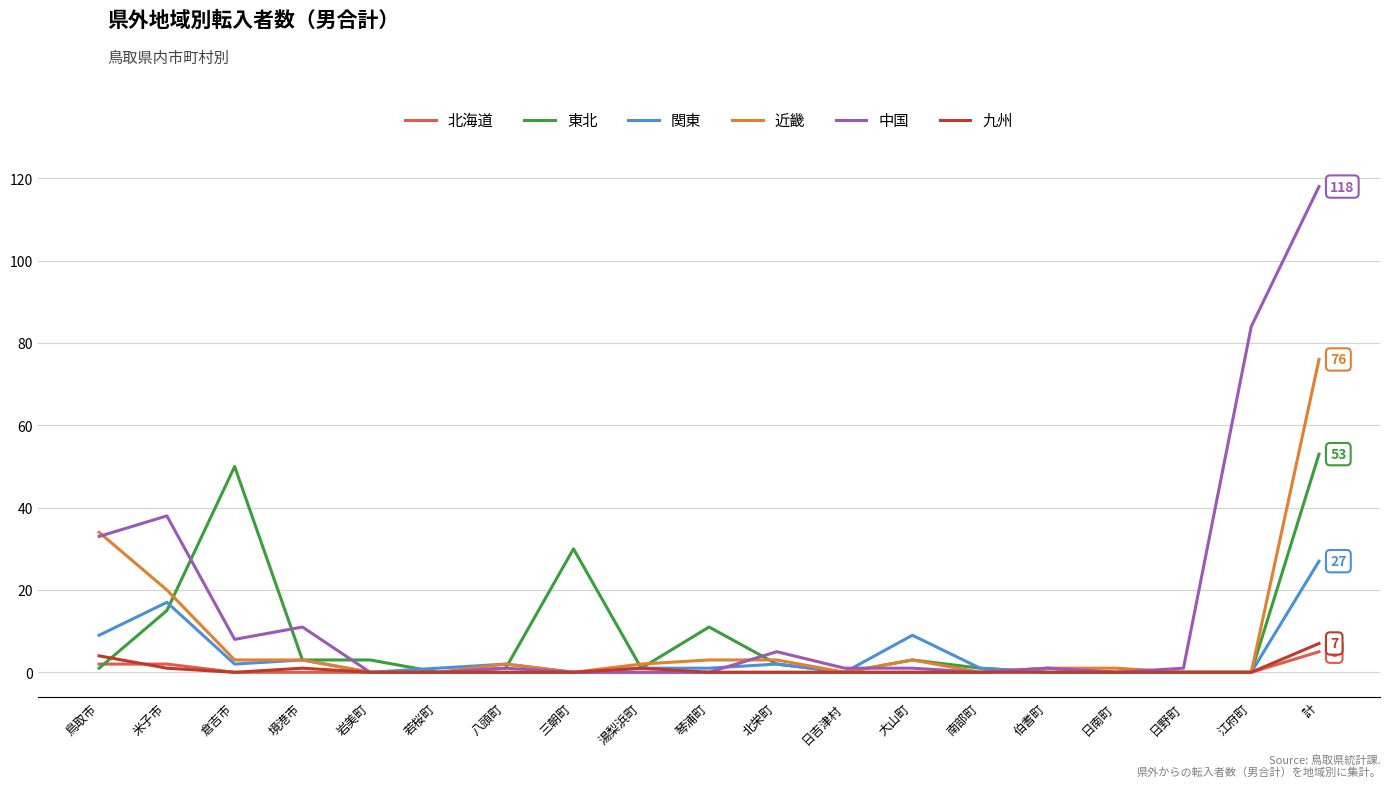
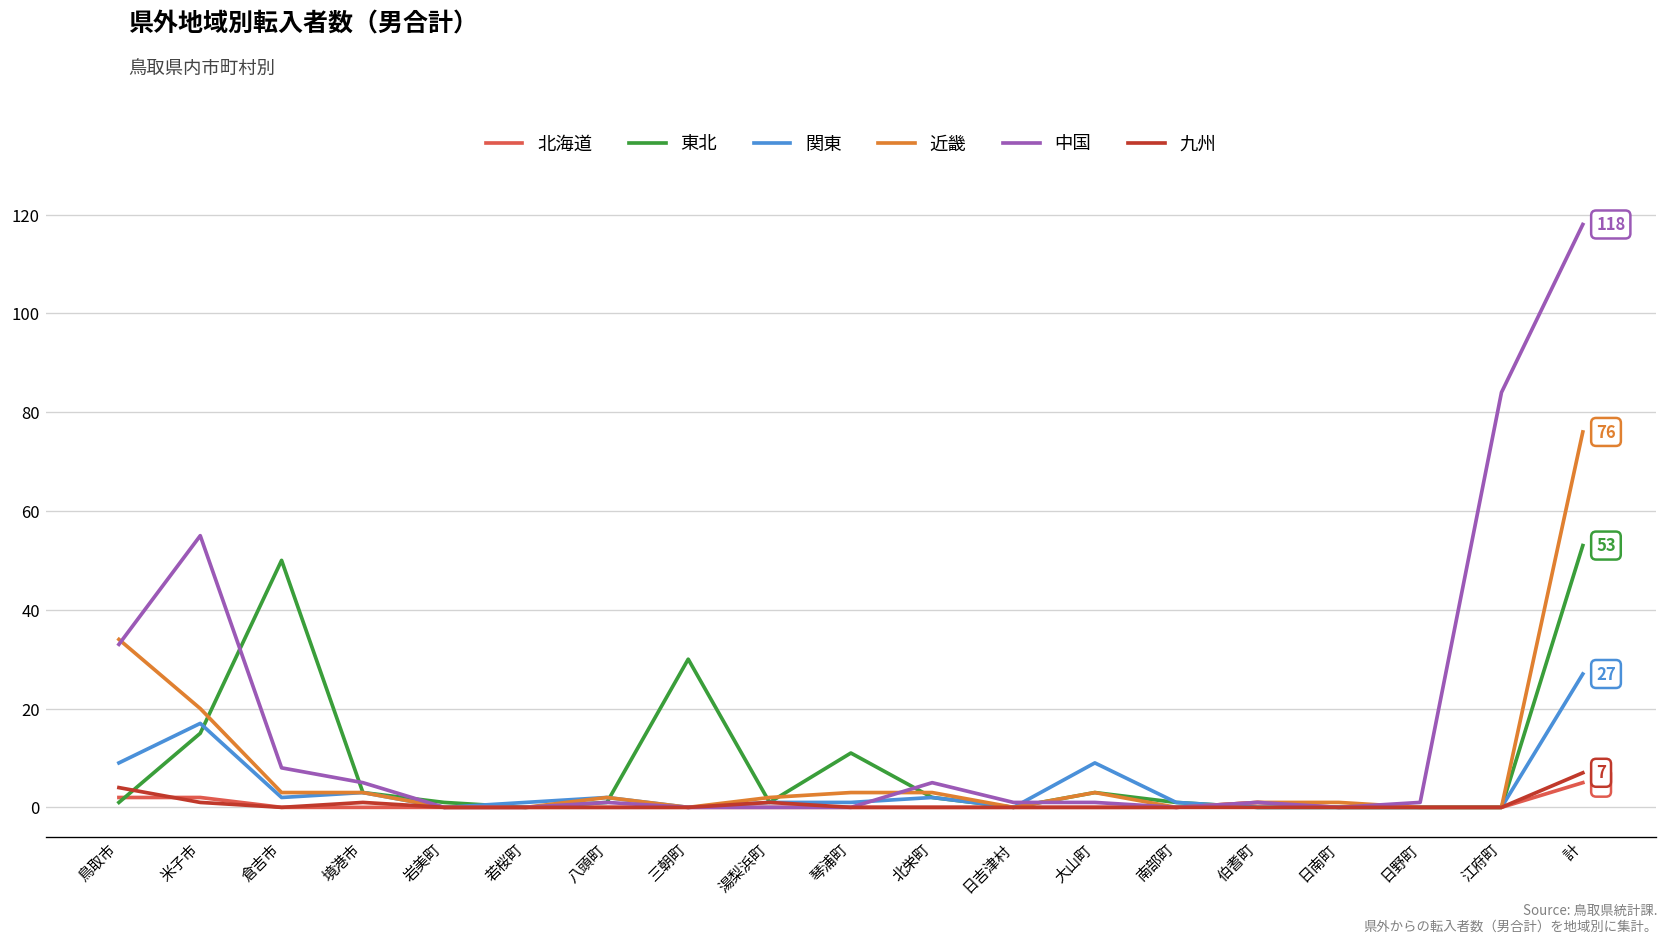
中国, 米子市: 38 -> 55
中国, 境港市: 11 -> 5
東北, 岩美町: 3 -> 1
